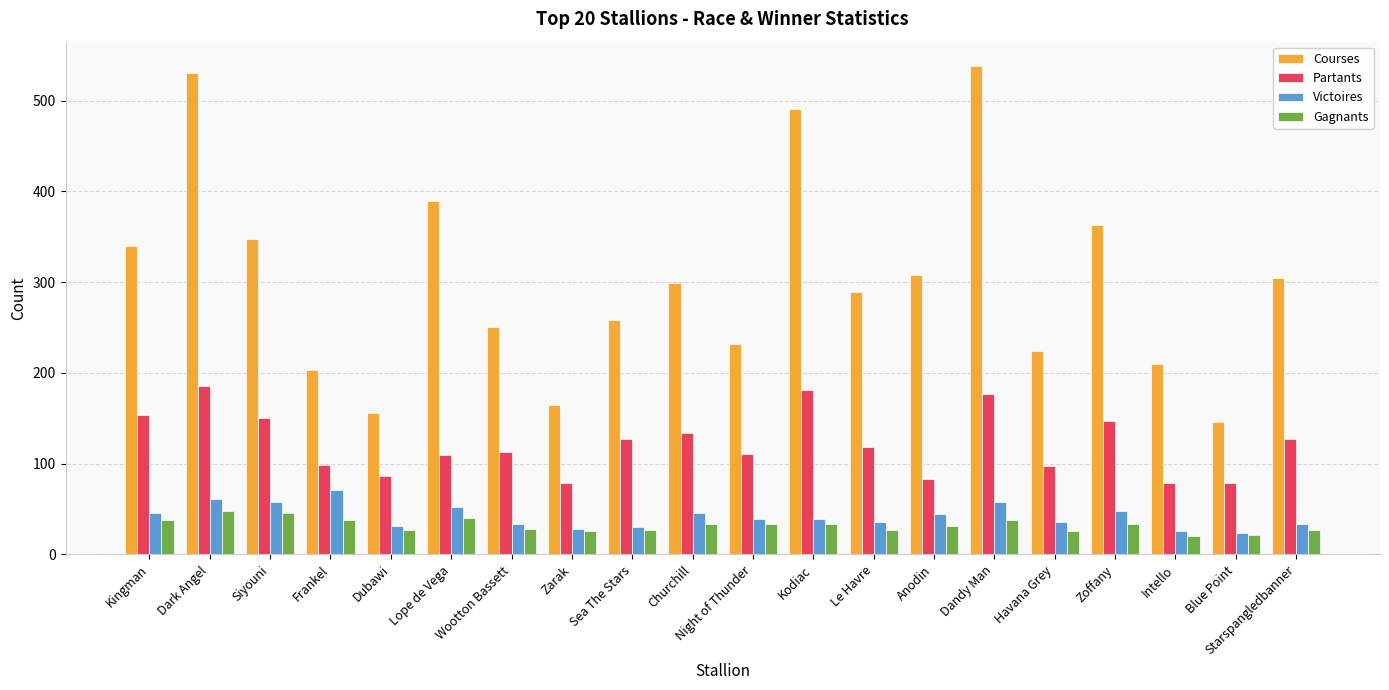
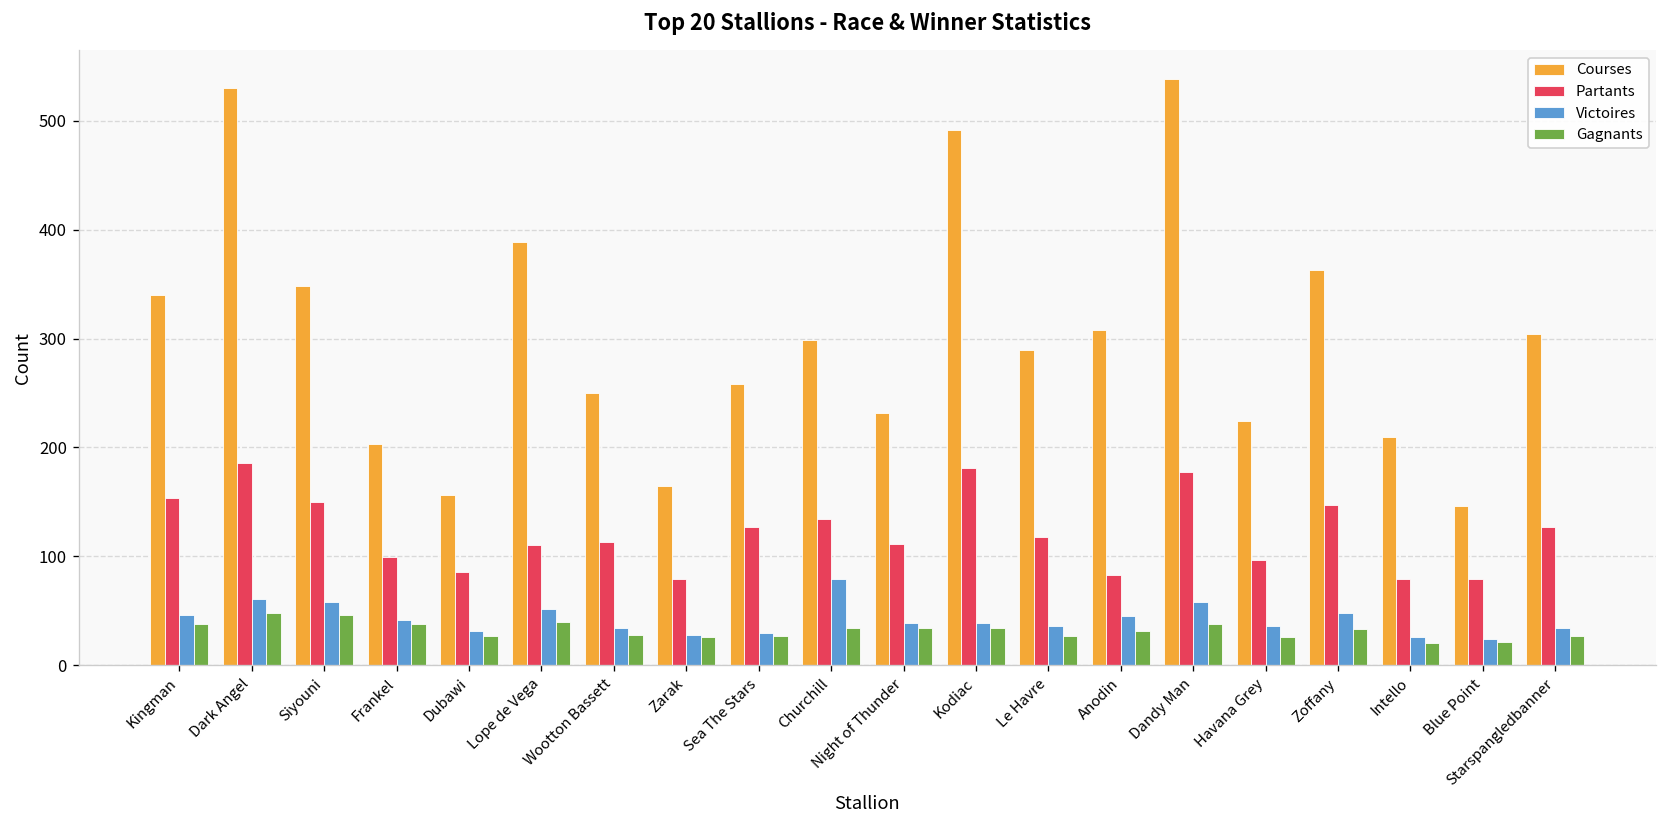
Victoires, Frankel: 70 -> 40
Victoires, Churchill: 50 -> 80
